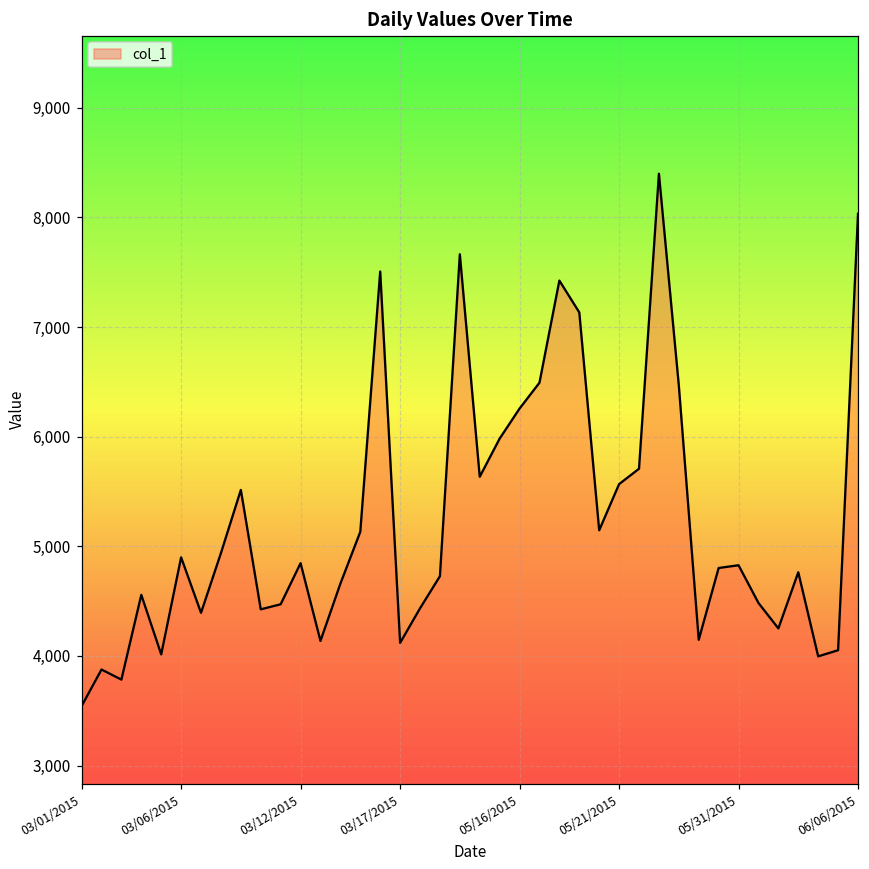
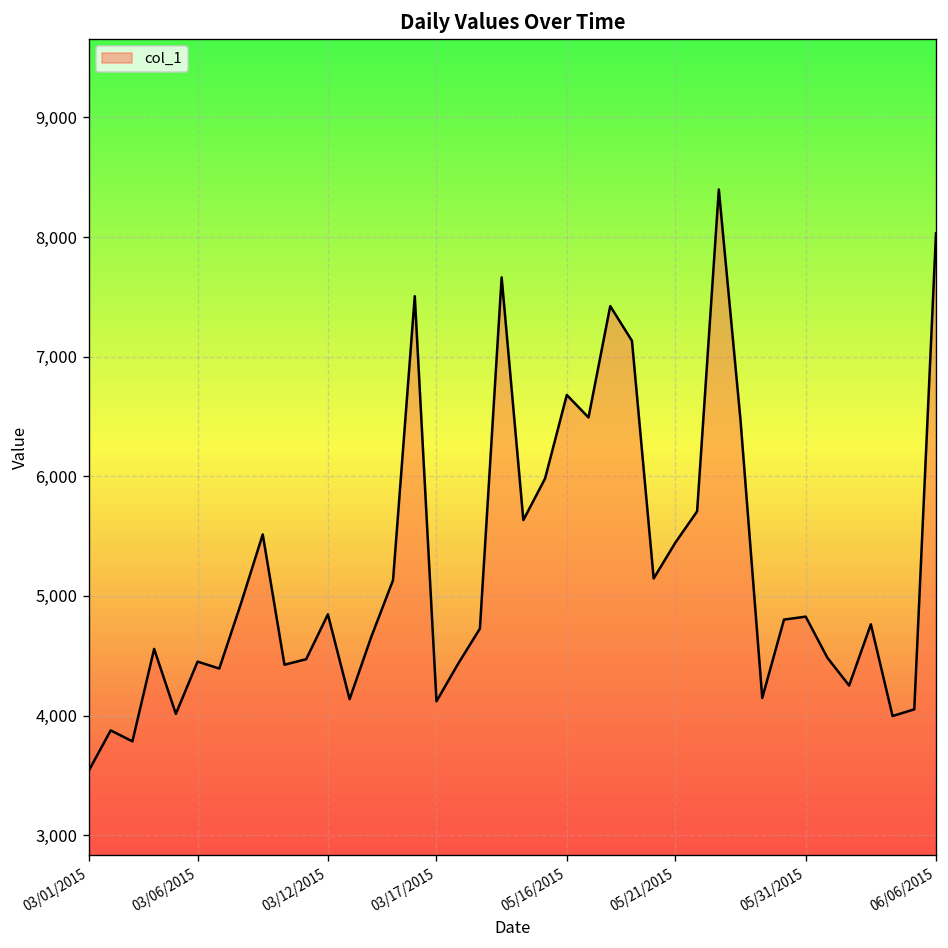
03/06/2015: 4,900 -> 4,500
05/16/2015: 6,300 -> 6,700
05/21/2015: 5,600 -> 5,400
